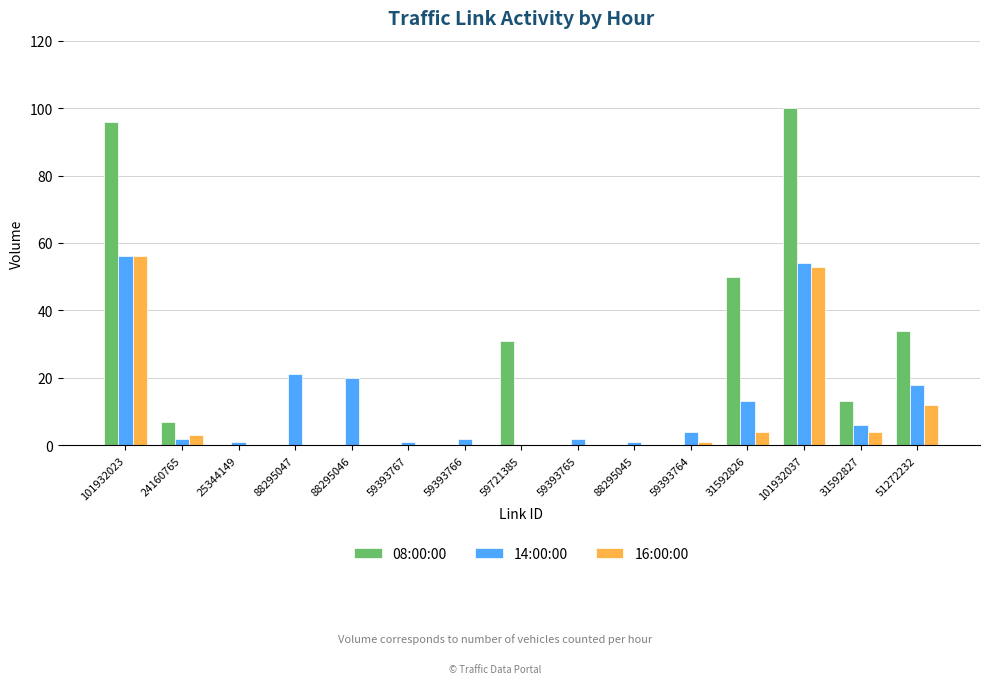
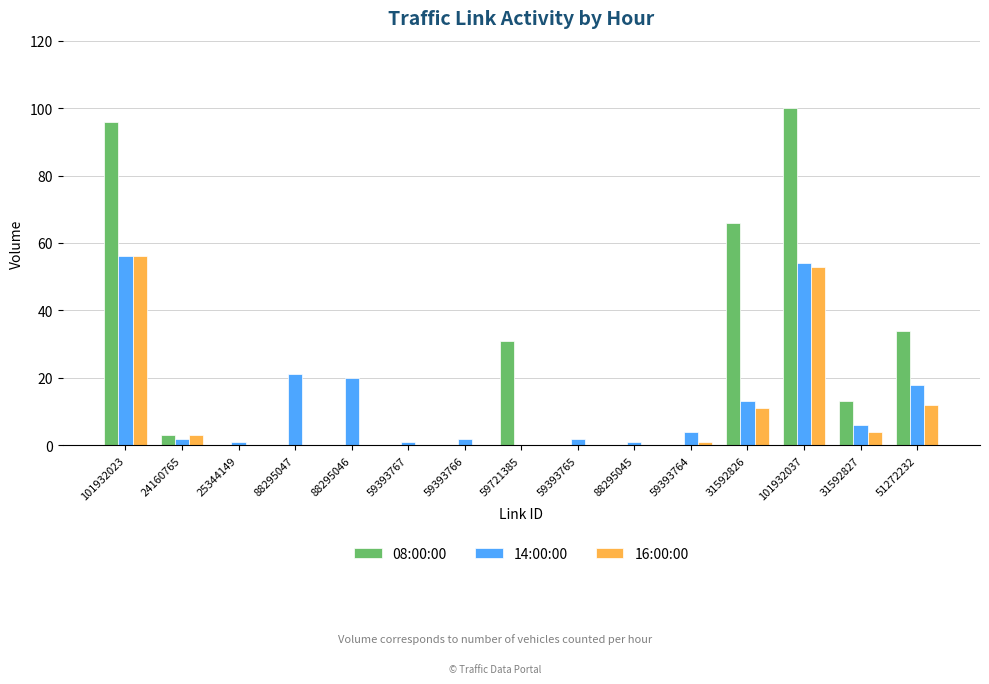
08:00:00, 24160765: 7 -> 3
08:00:00, 31592826: 50 -> 66
16:00:00, 31592826: 4 -> 11
